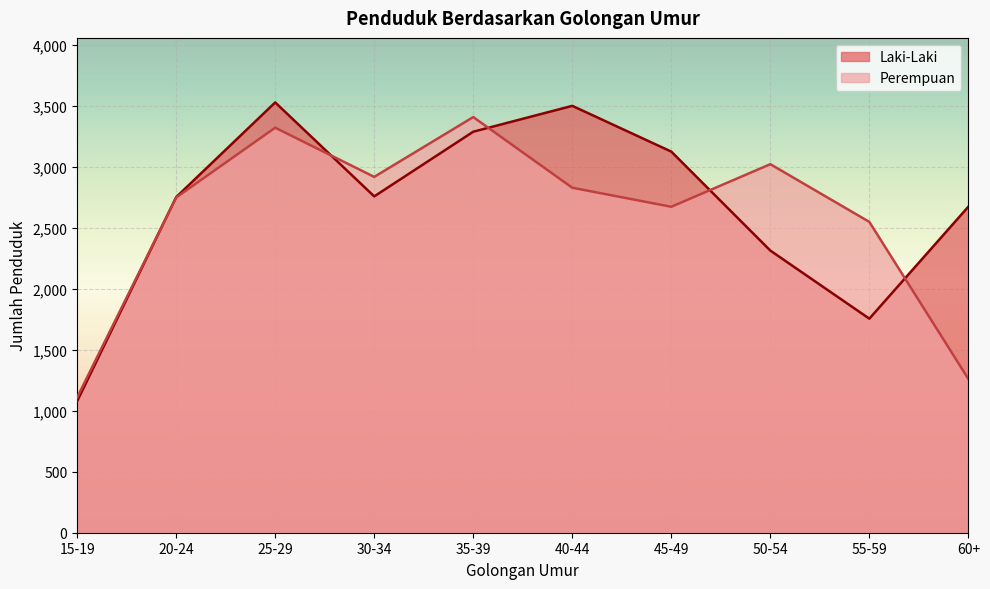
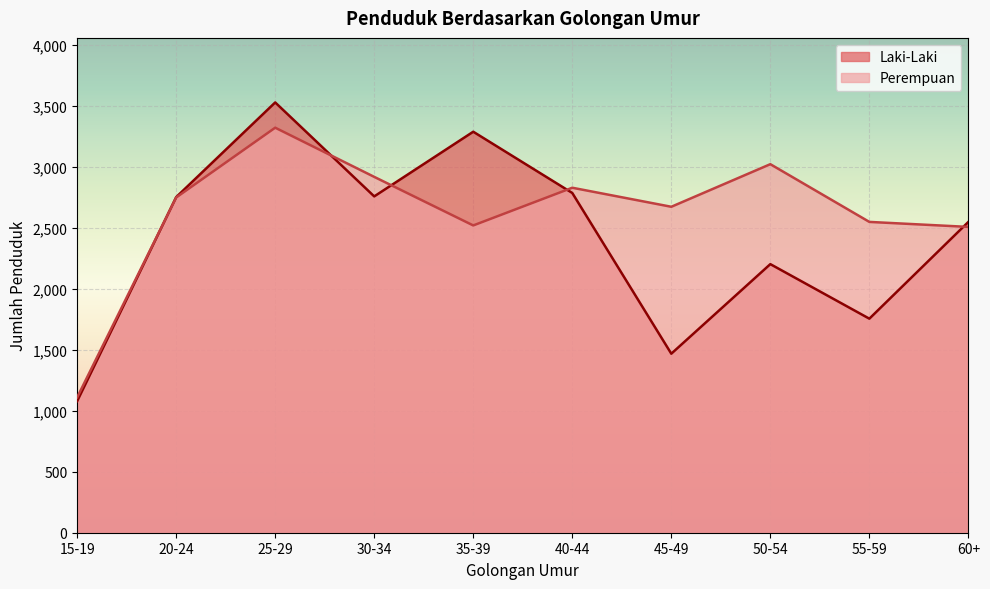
Perempuan, 35-39: 3,410 -> 2,520
Laki-Laki, 40-44: 3,500 -> 2,780
Laki-Laki, 45-49: 3,120 -> 1,470
Laki-Laki, 50-54: 2,310 -> 2,200
Laki-Laki, 60+: 2,670 -> 2,550
Perempuan, 60+: 1,260 -> 2,510
